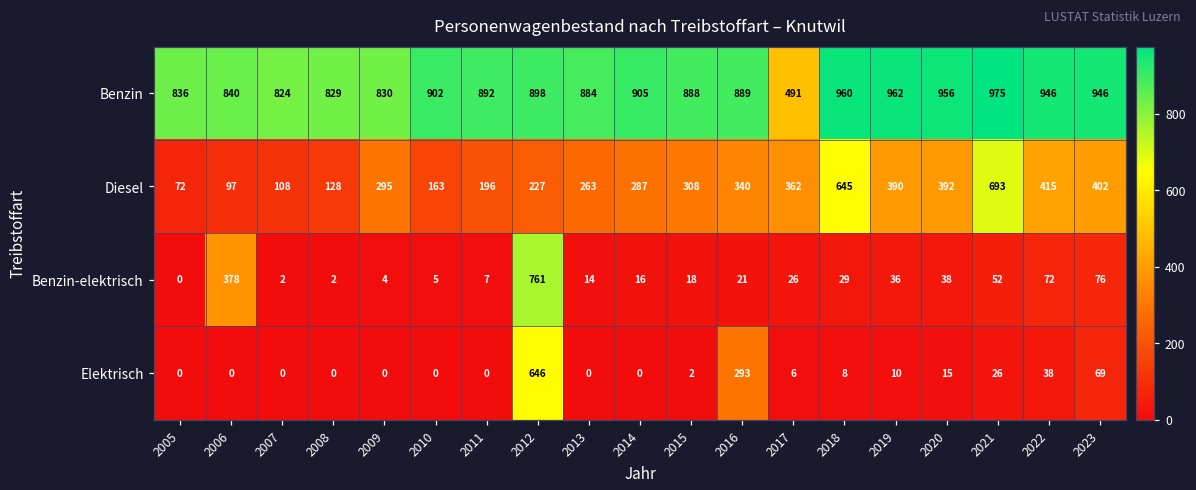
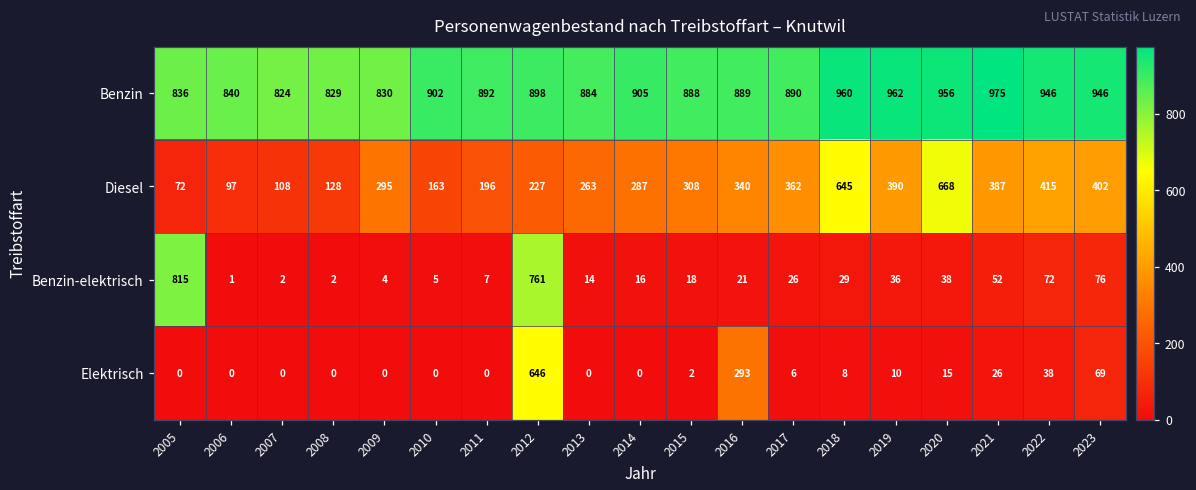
Benzin, 2017: 491 -> 890
Diesel, 2020: 392 -> 668
Diesel, 2021: 693 -> 387
Benzin-elektrisch, 2005: 0 -> 815
Benzin-elektrisch, 2006: 378 -> 1
